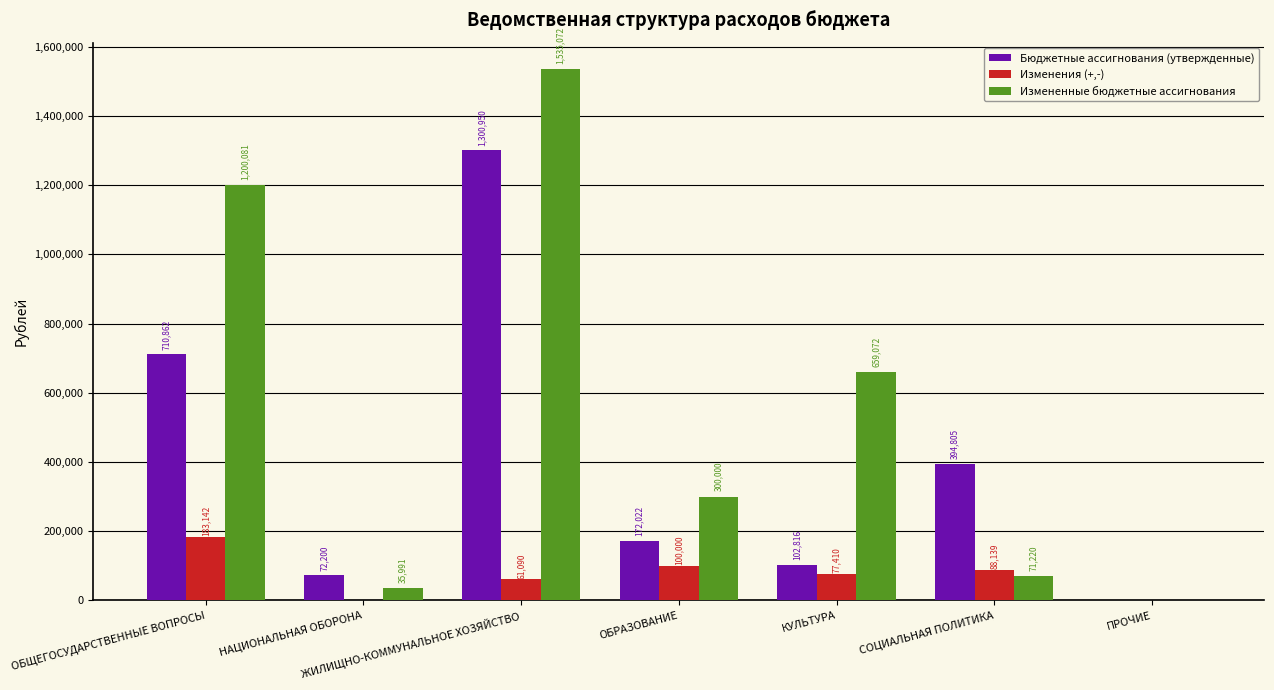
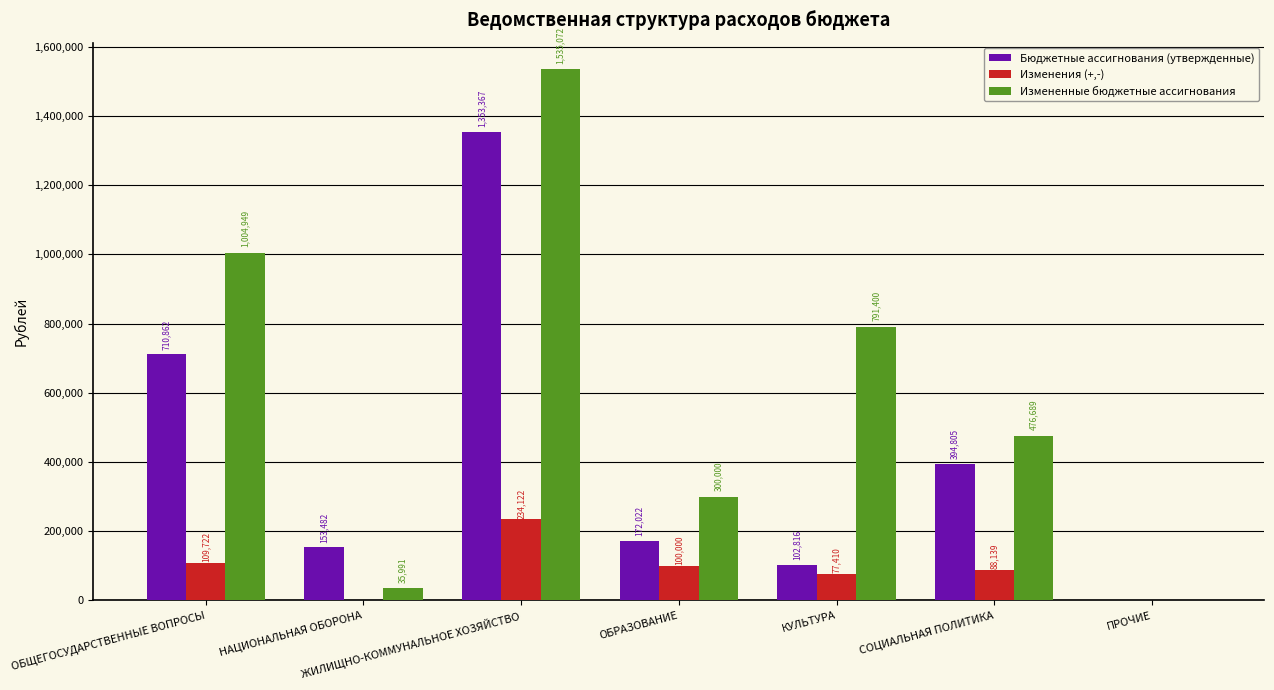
Изменения (+,-), ОБЩЕГОСУДАРСТВЕННЫЕ ВОПРОСЫ: 183,142 -> 109,722
Измененные бюджетные ассигнования, ОБЩЕГОСУДАРСТВЕННЫЕ ВОПРОСЫ: 1,200,081 -> 1,004,949
Бюджетные ассигнования (утвержденные), НАЦИОНАЛЬНАЯ ОБОРОНА: 72,200 -> 153,482
Бюджетные ассигнования (утвержденные), ЖИЛИЩНО-КОММУНАЛЬНОЕ ХОЗЯЙСТВО: 1,300,950 -> 1,353,367
Изменения (+,-), ЖИЛИЩНО-КОММУНАЛЬНОЕ ХОЗЯЙСТВО: 61,090 -> 234,122
Измененные бюджетные ассигнования, КУЛЬТУРА: 659,072 -> 791,400
Измененные бюджетные ассигнования, СОЦИАЛЬНАЯ ПОЛИТИКА: 71,220 -> 476,689
